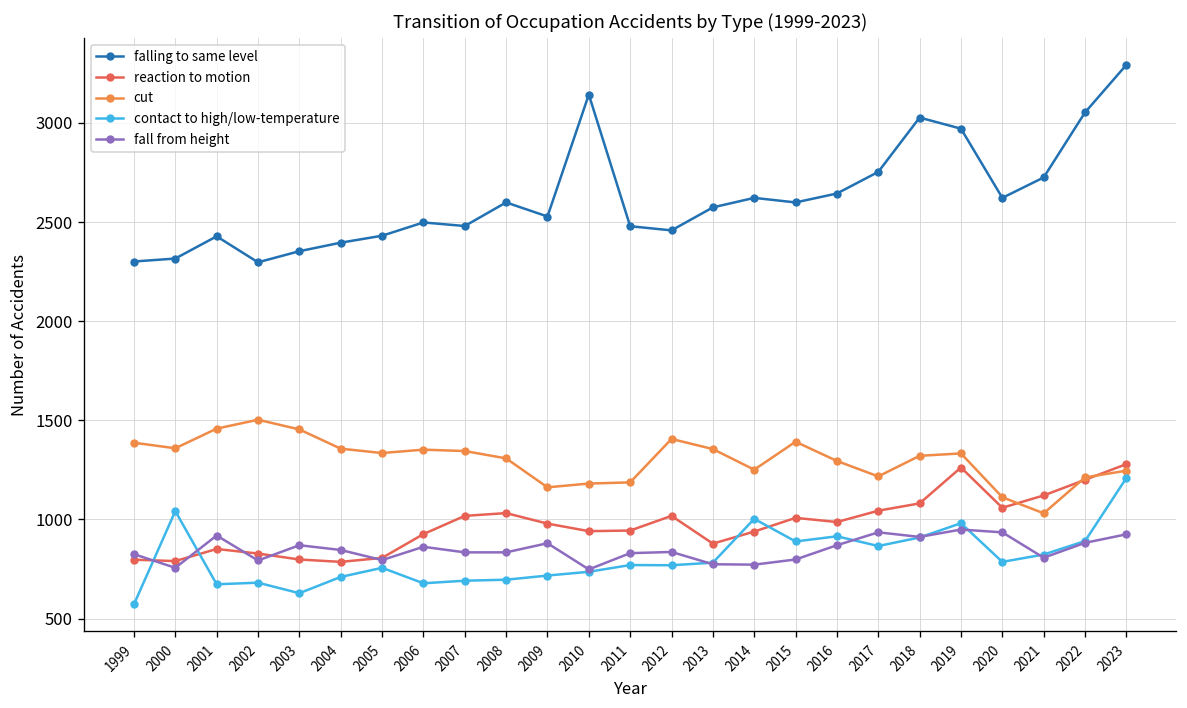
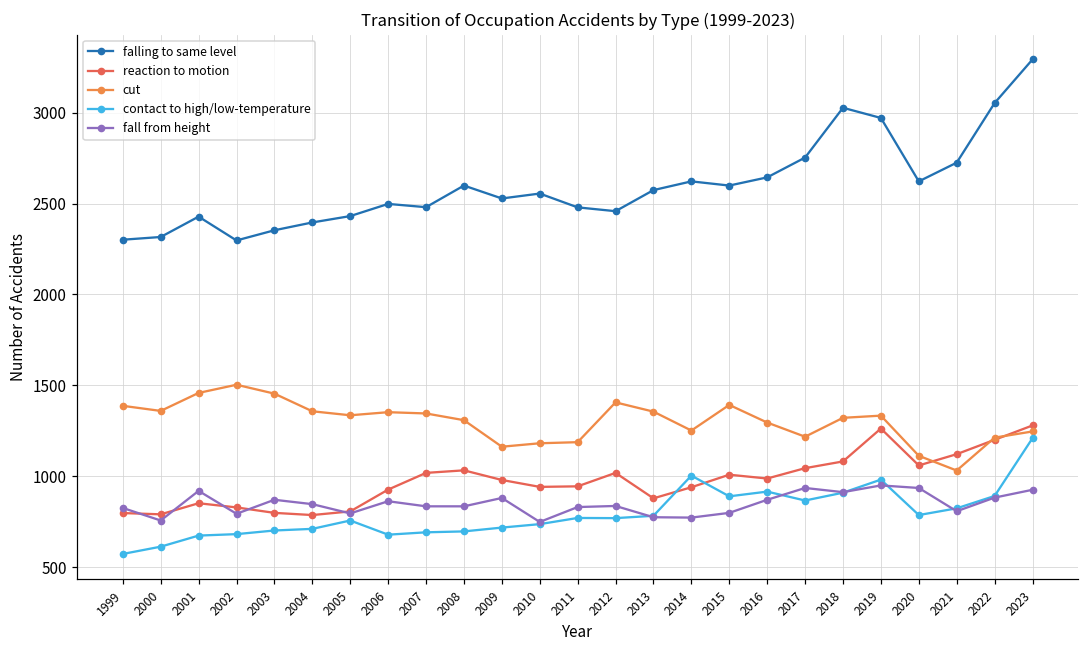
contact to high/low-temperature, 2000: 1040 -> 610
contact to high/low-temperature, 2003: 630 -> 700
falling to same level, 2010: 3140 -> 2560
